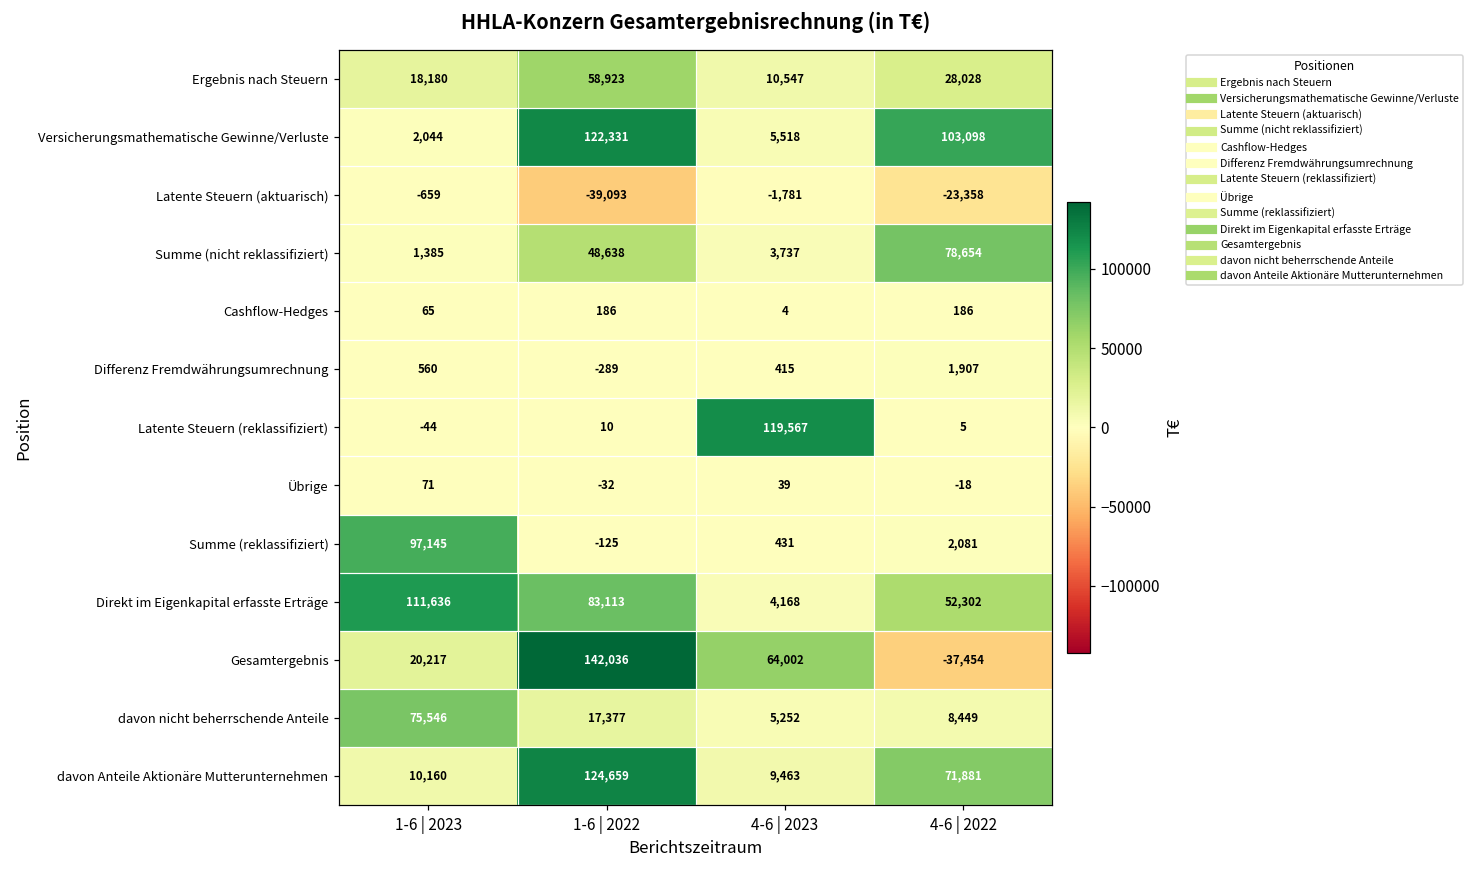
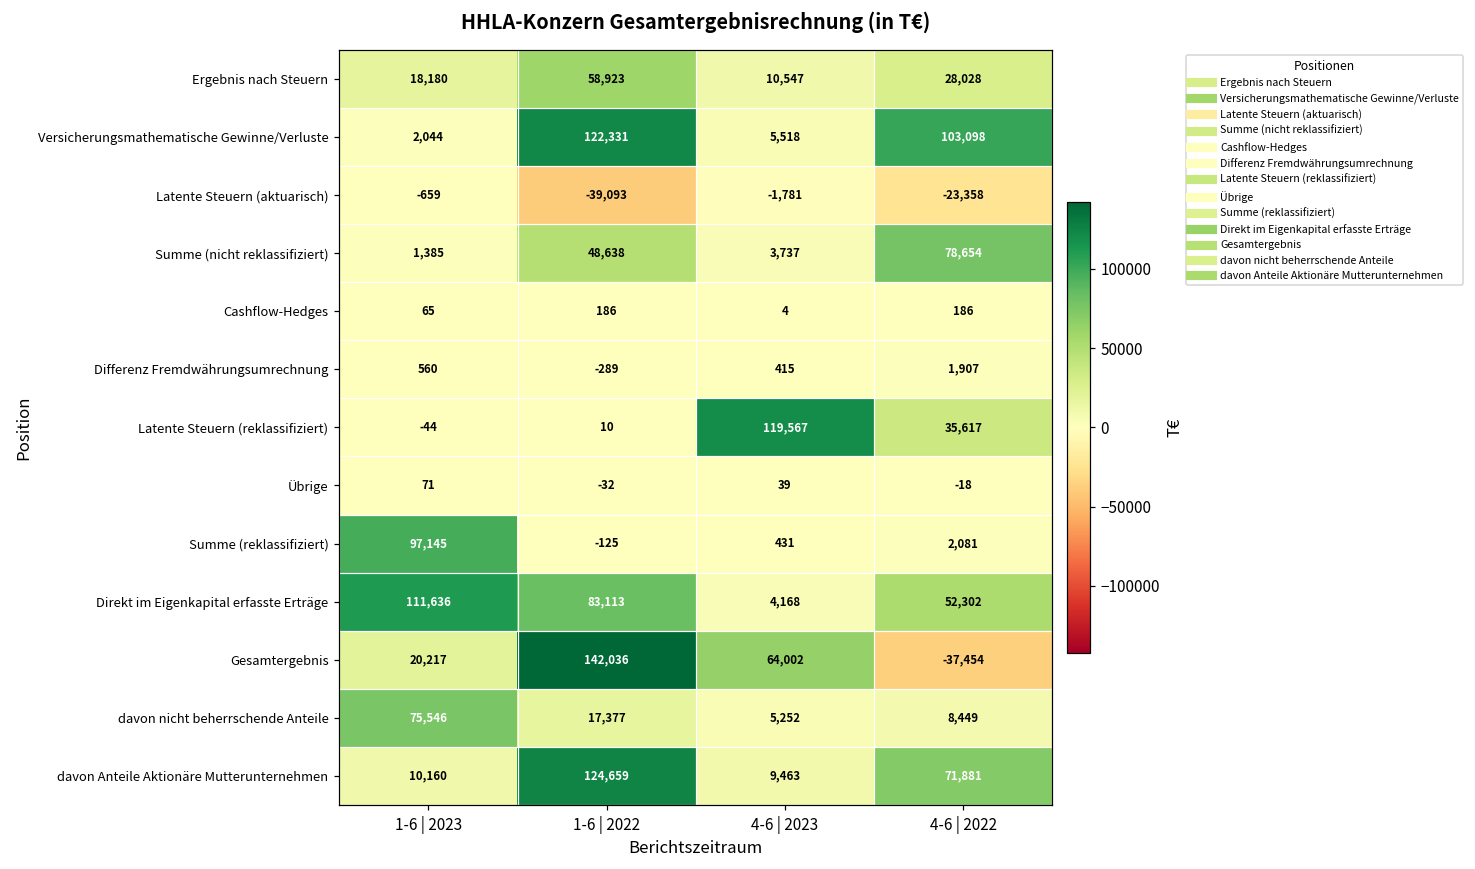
Latente Steuern (reklassifiziert), 4-6 | 2022: 5 -> 35,617
